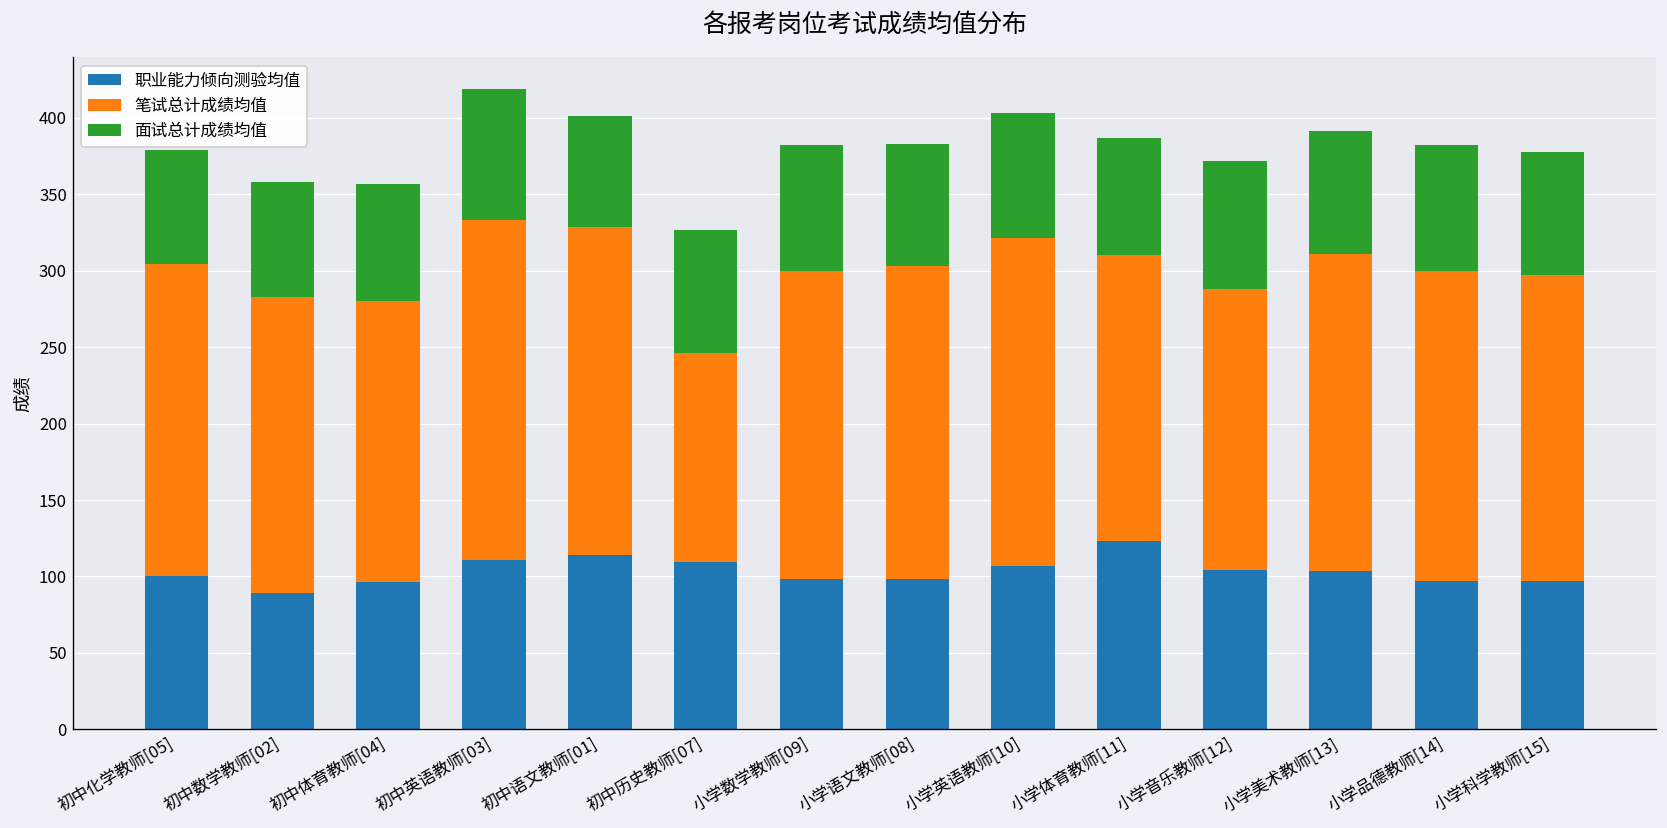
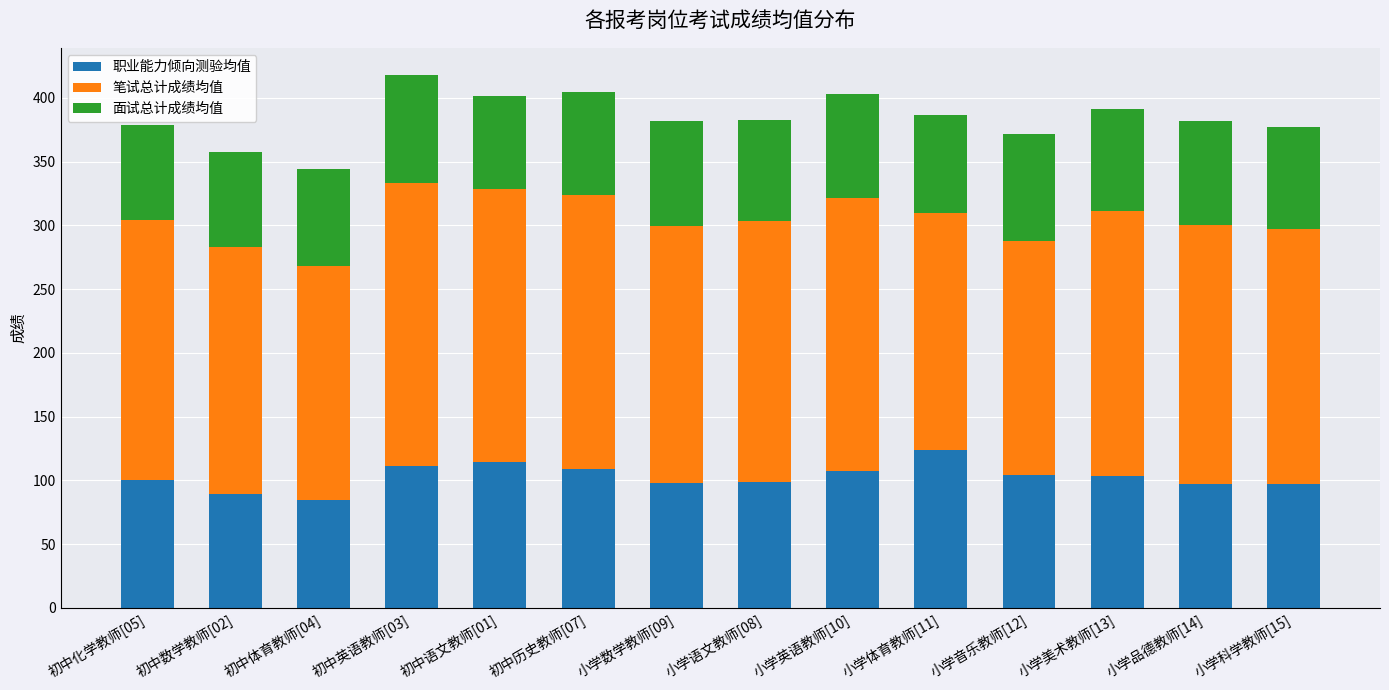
职业能力倾向测验均值, 初中体育教师[04]: 97 -> 85
笔试总计成绩均值, 初中历史教师[07]: 137 -> 215
